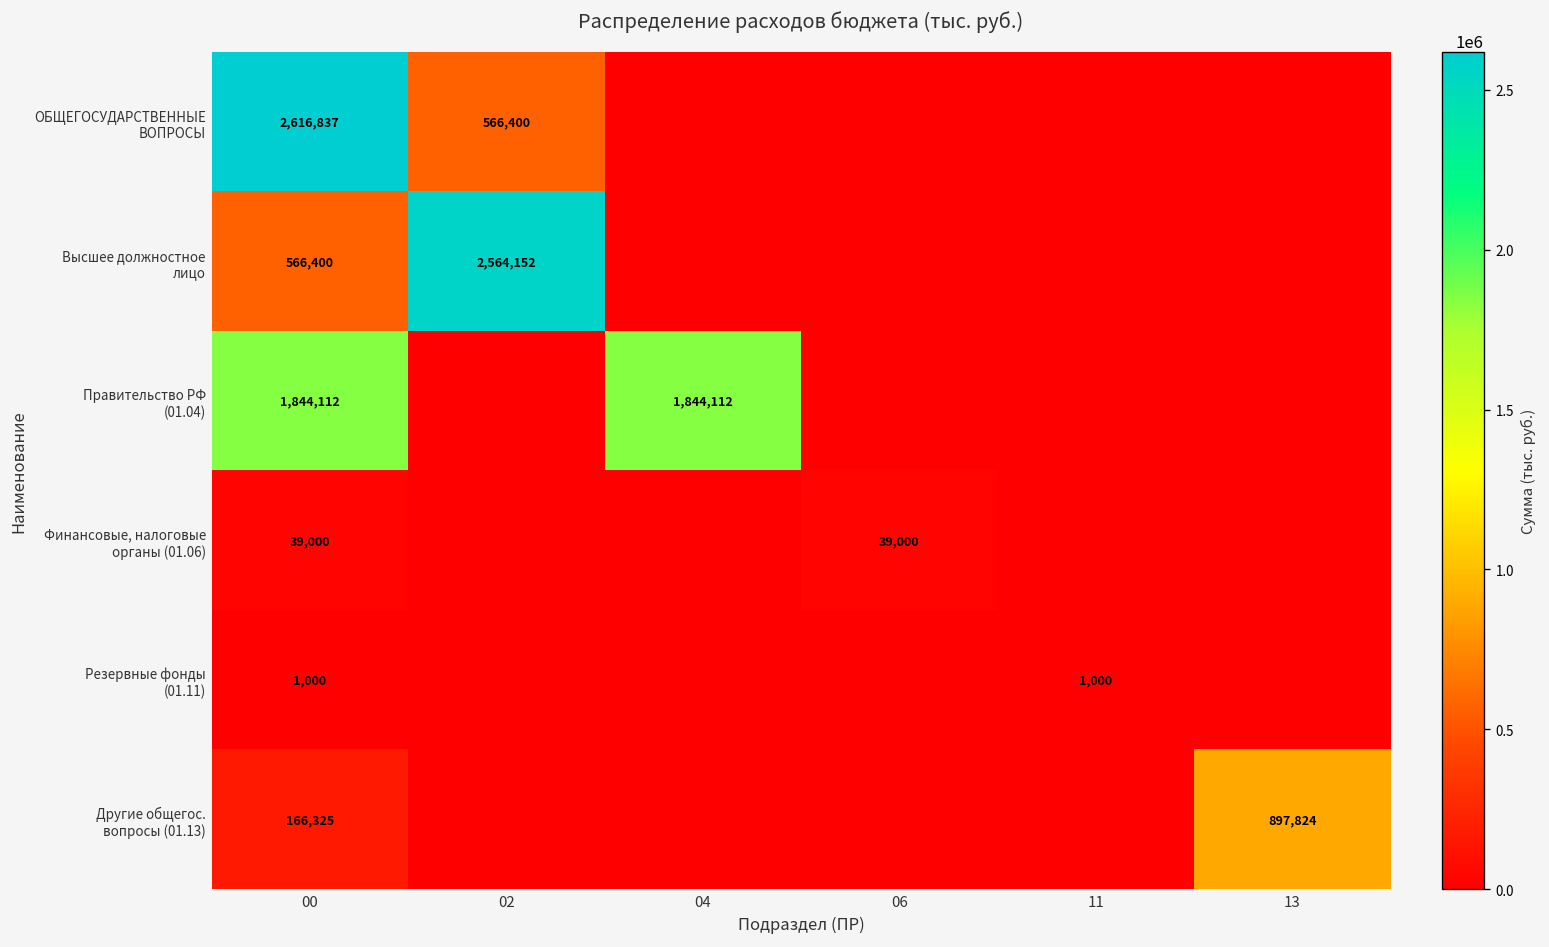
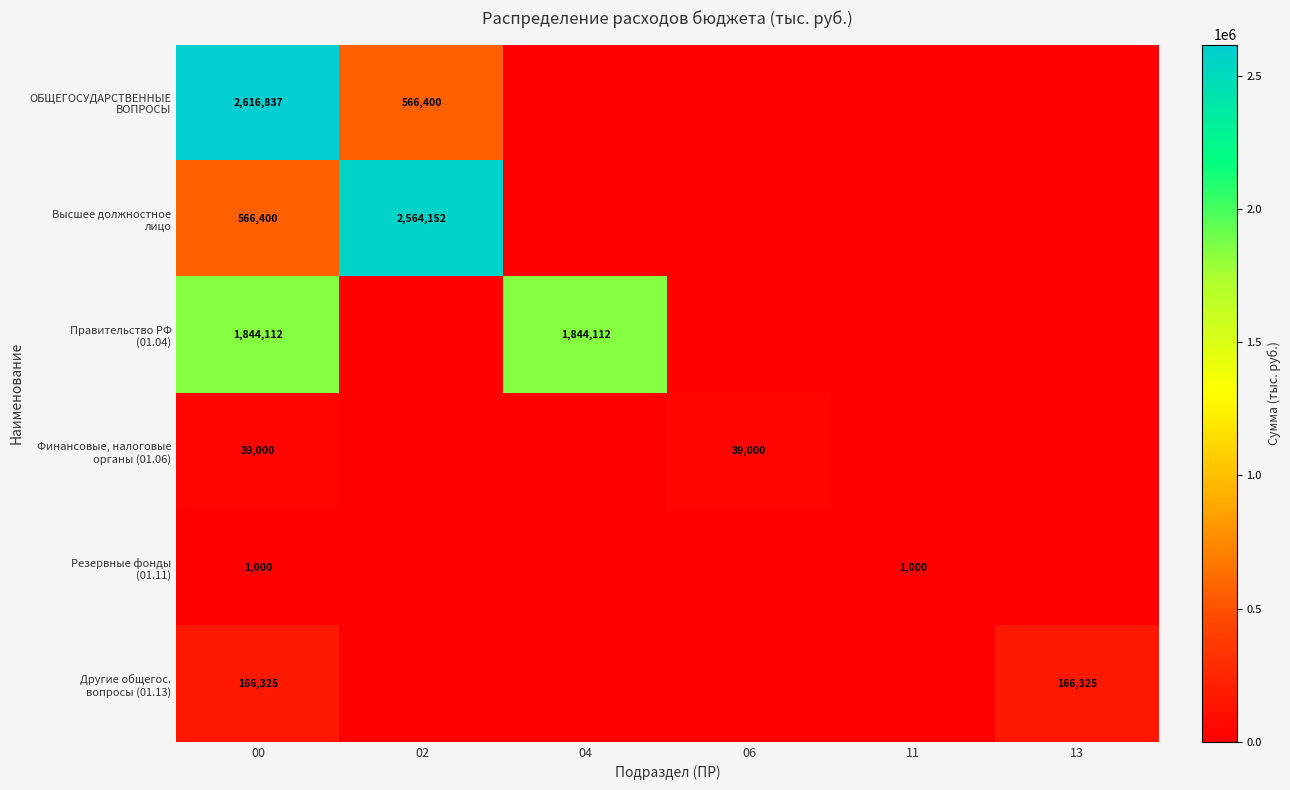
Другие общегос. вопросы (01.13), 13: 897,824 -> 166,325
